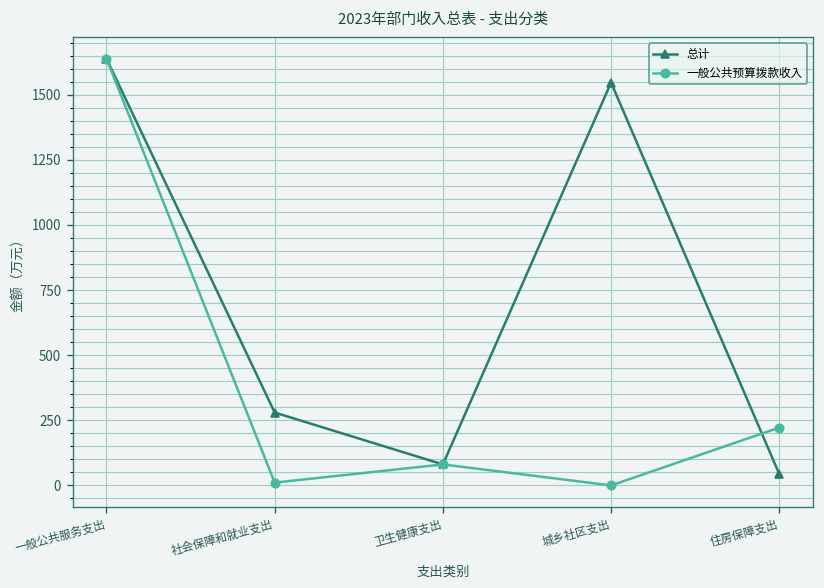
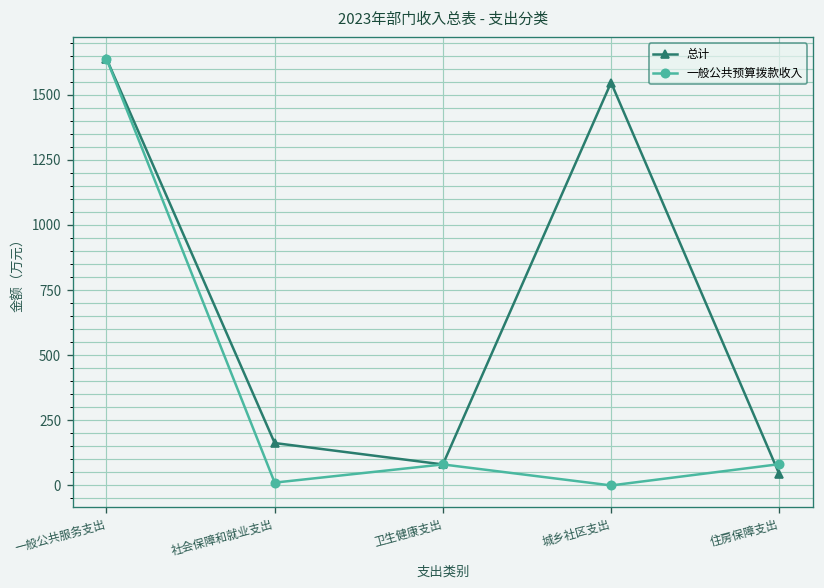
总计, 社会保障和就业支出: 280 -> 160
一般公共预算拨款收入, 住房保障支出: 220 -> 80
